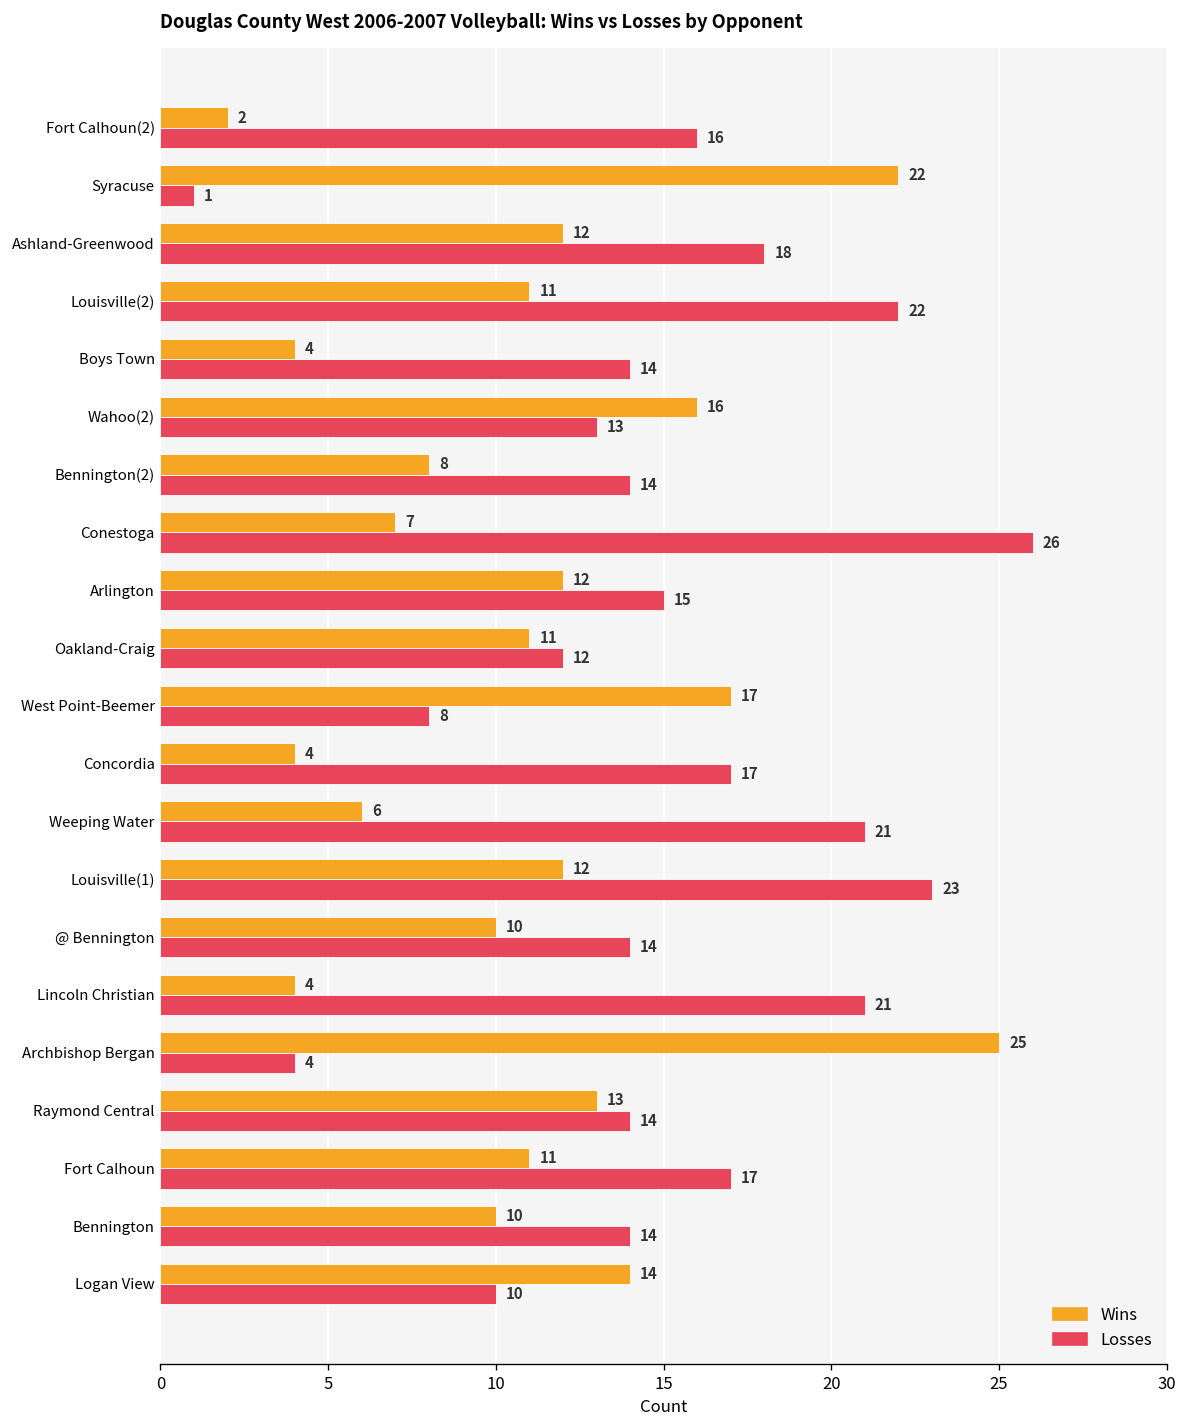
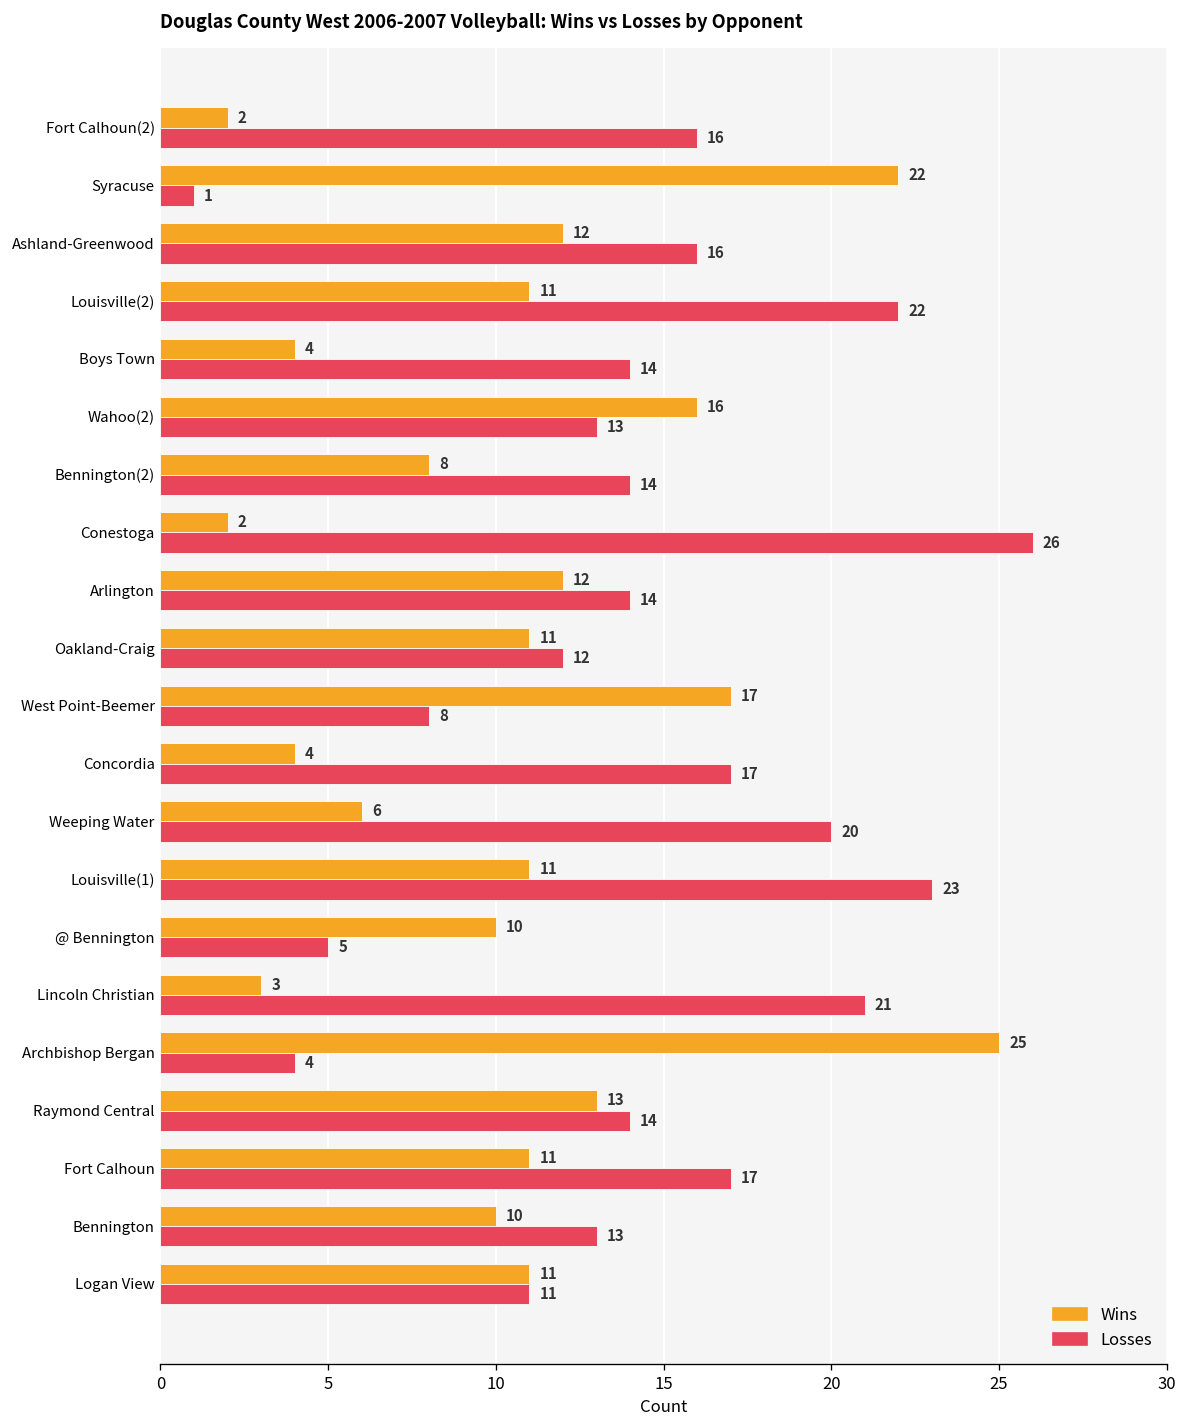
Losses, Ashland-Greenwood: 18 -> 16
Wins, Conestoga: 7 -> 2
Losses, Arlington: 15 -> 14
Losses, Weeping Water: 21 -> 20
Wins, Louisville(1): 12 -> 11
Losses, @ Bennington: 14 -> 5
Wins, Lincoln Christian: 4 -> 3
Losses, Bennington: 14 -> 13
Wins, Logan View: 14 -> 11
Losses, Logan View: 10 -> 11
